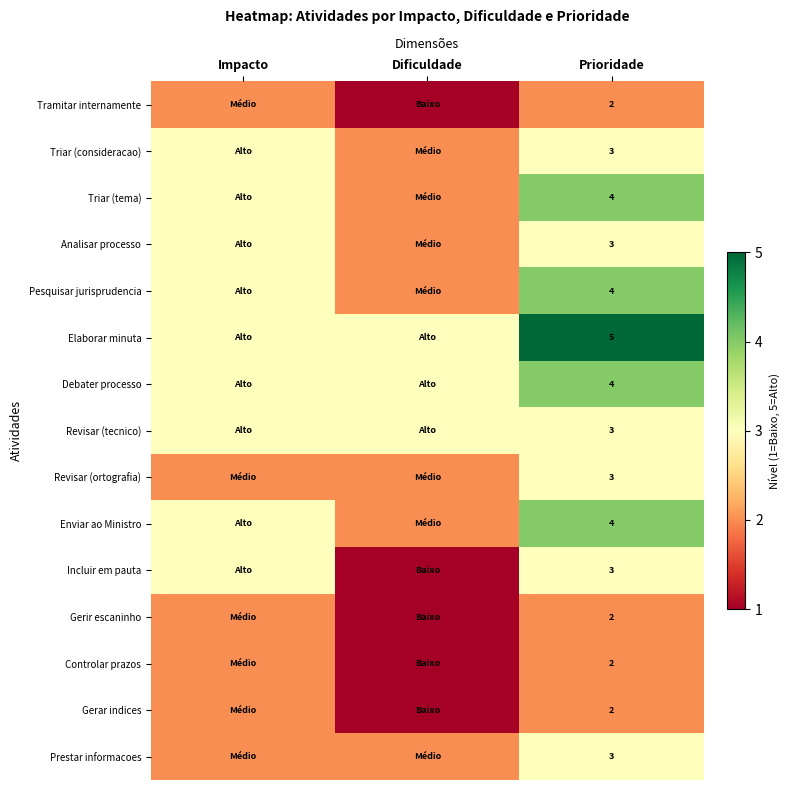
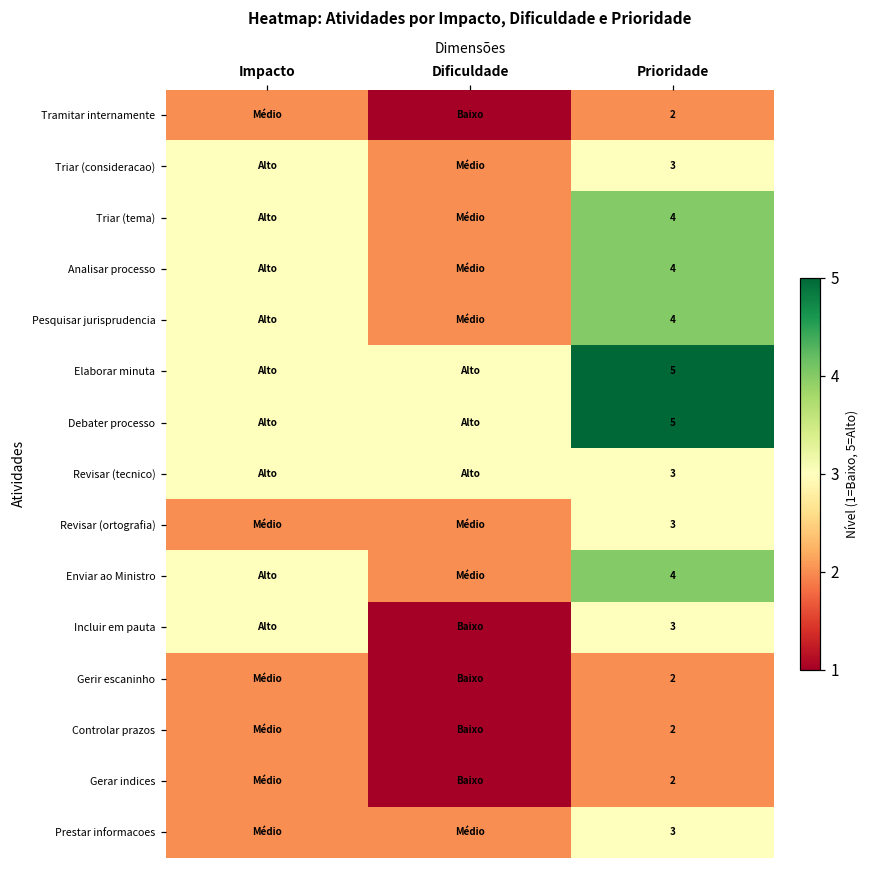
Analisar processo, Prioridade: 3 -> 4
Debater processo, Prioridade: 4 -> 5
